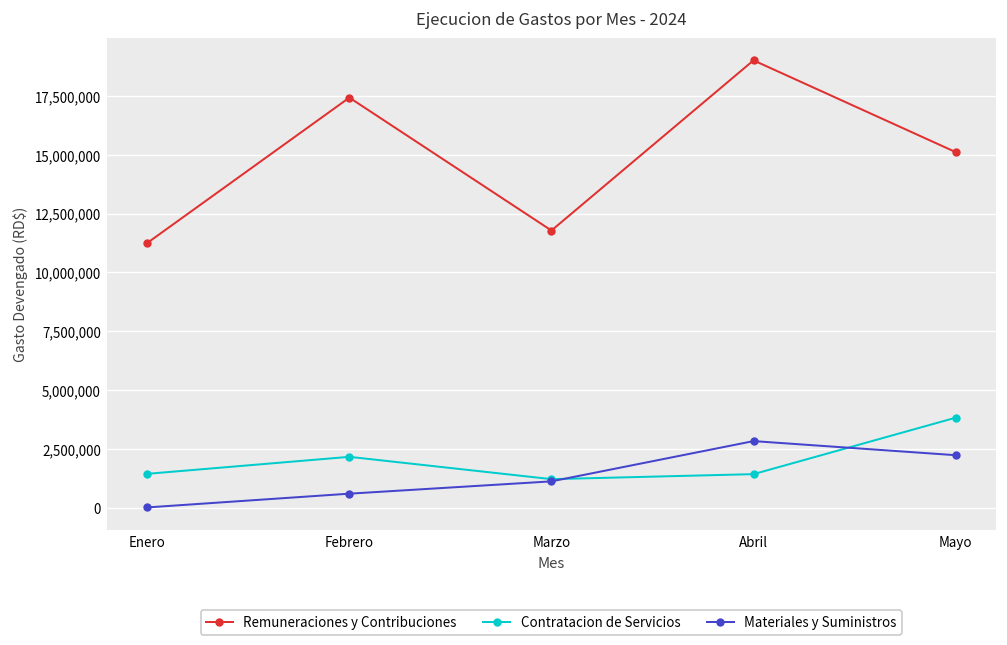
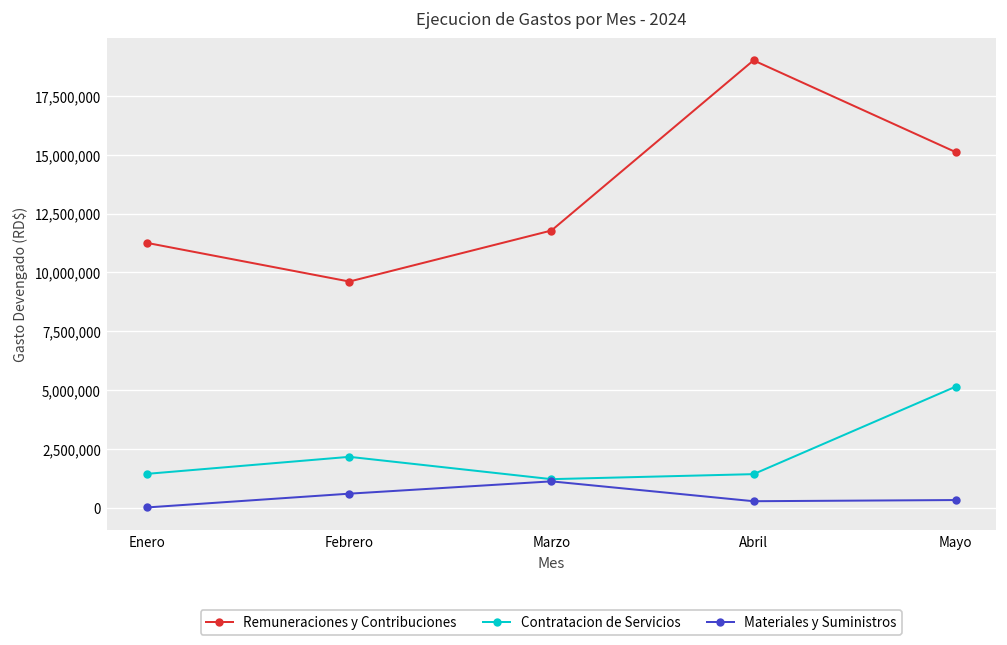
Remuneraciones y Contribuciones, Febrero: 17,400,000 -> 9,600,000
Materiales y Suministros, Abril: 2,800,000 -> 300,000
Contratacion de Servicios, Mayo: 3,800,000 -> 5,100,000
Materiales y Suministros, Mayo: 2,200,000 -> 300,000
